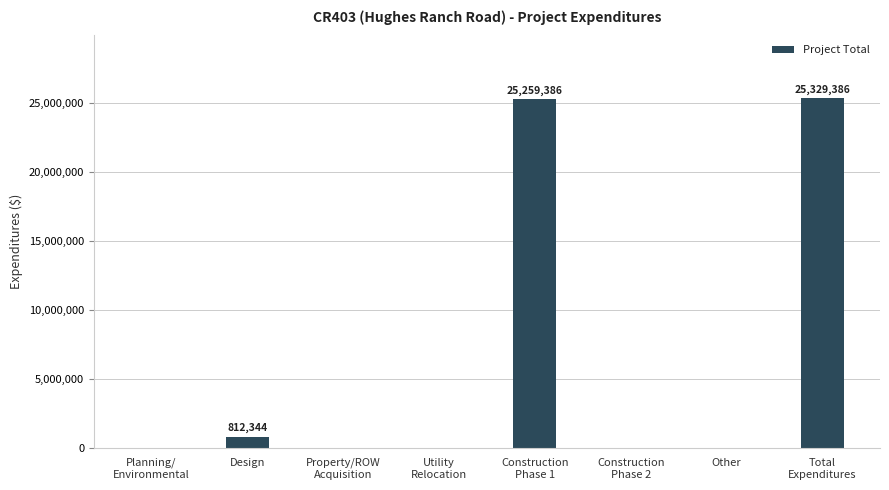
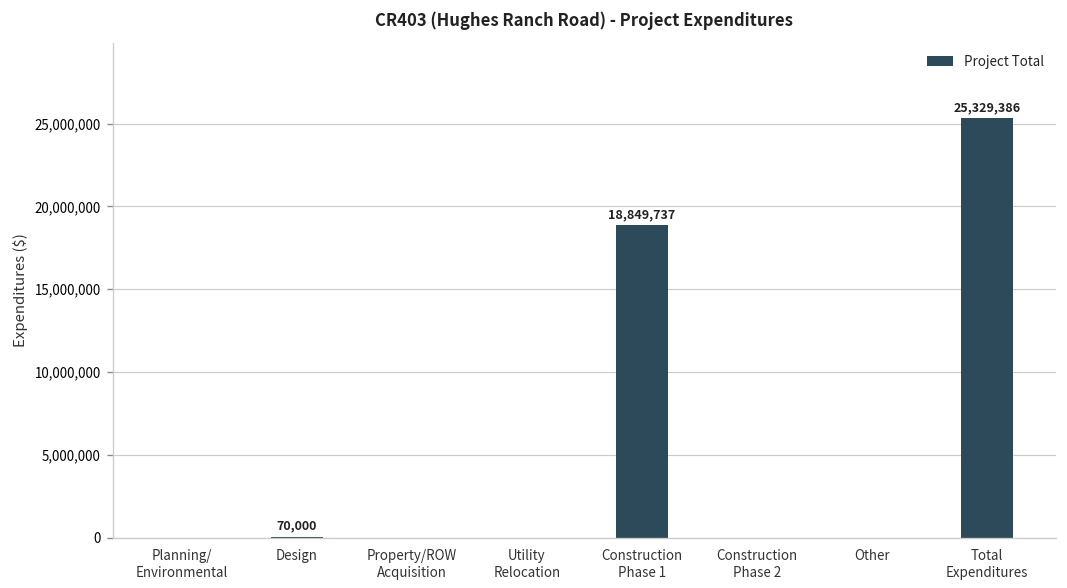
Design: 812,344 -> 70,000
Construction Phase 1: 25,259,386 -> 18,849,737
